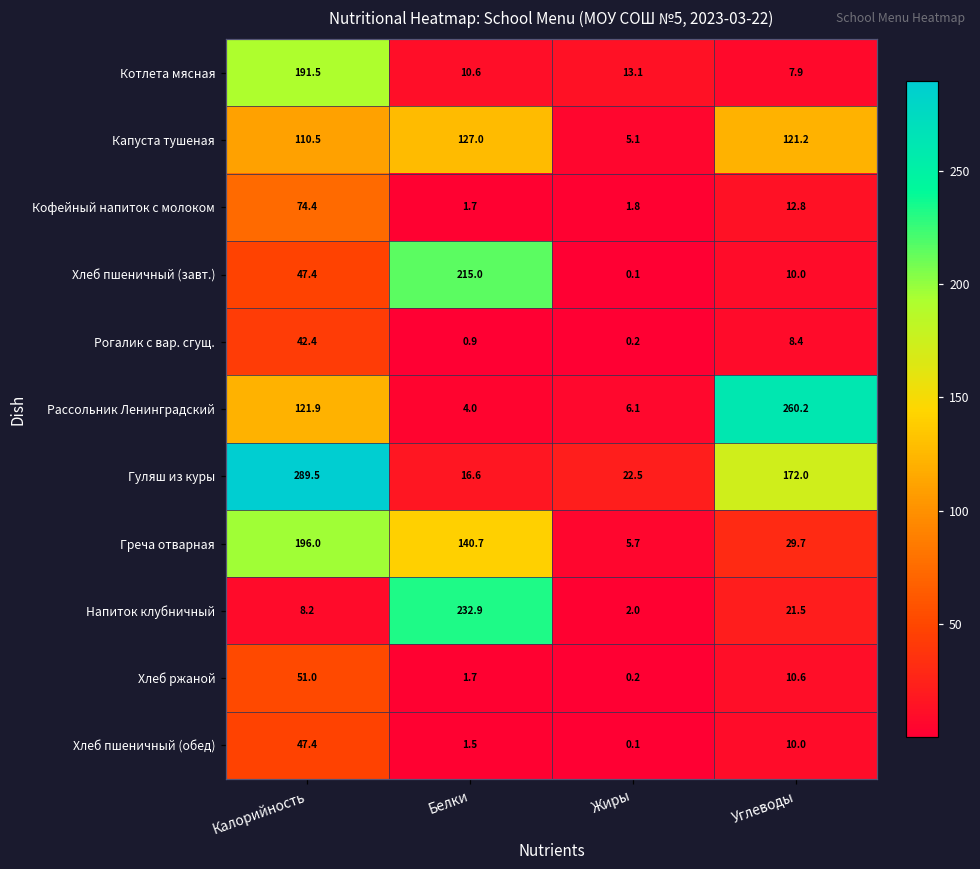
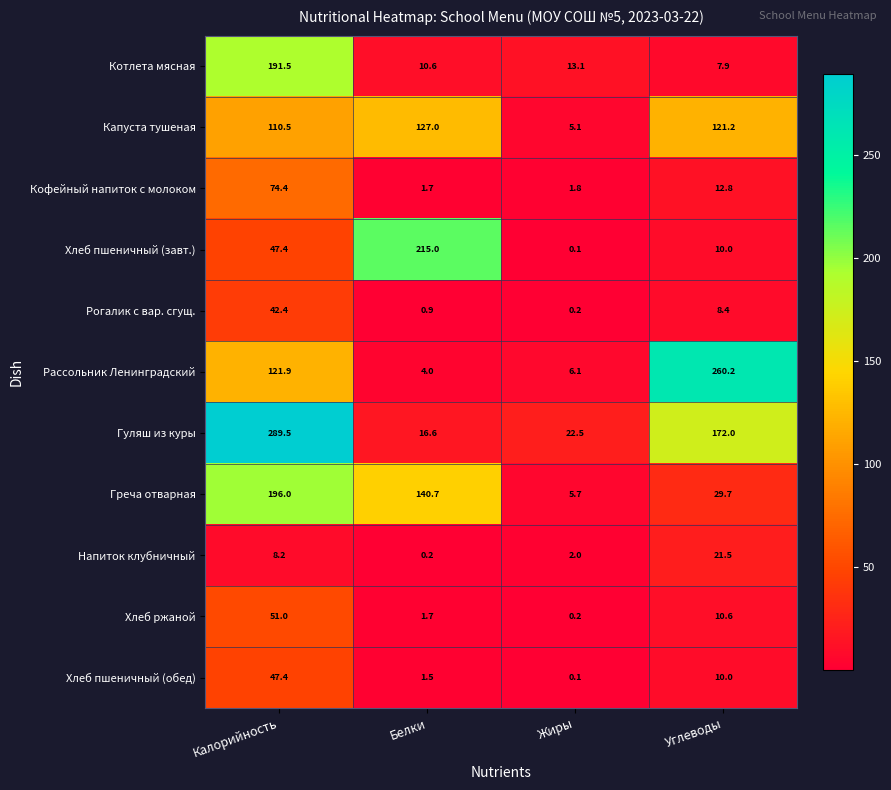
Напиток клубничный, Белки: 232.9 -> 0.2
